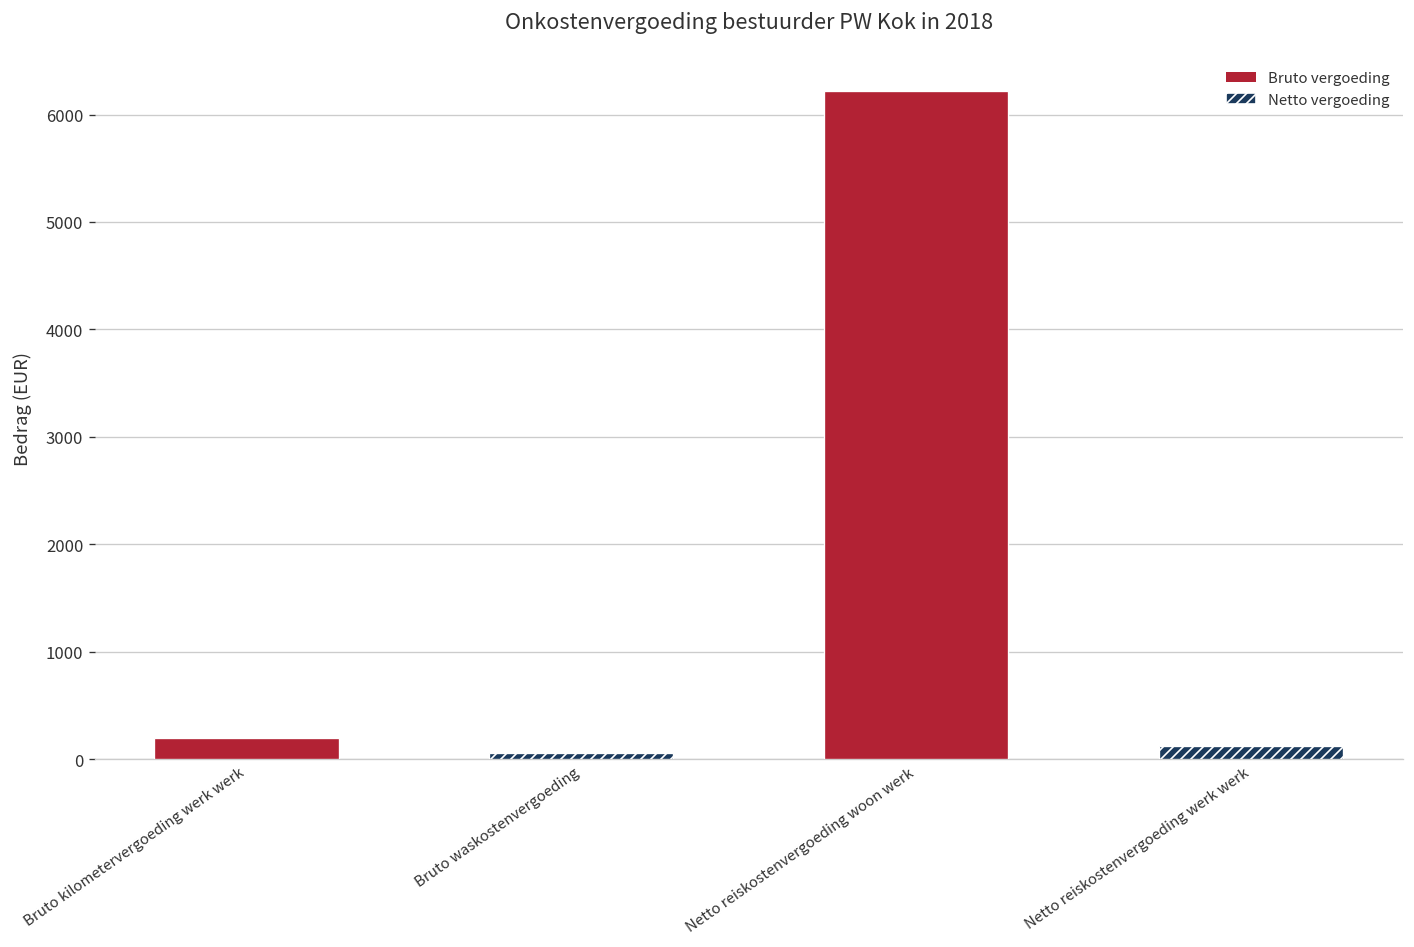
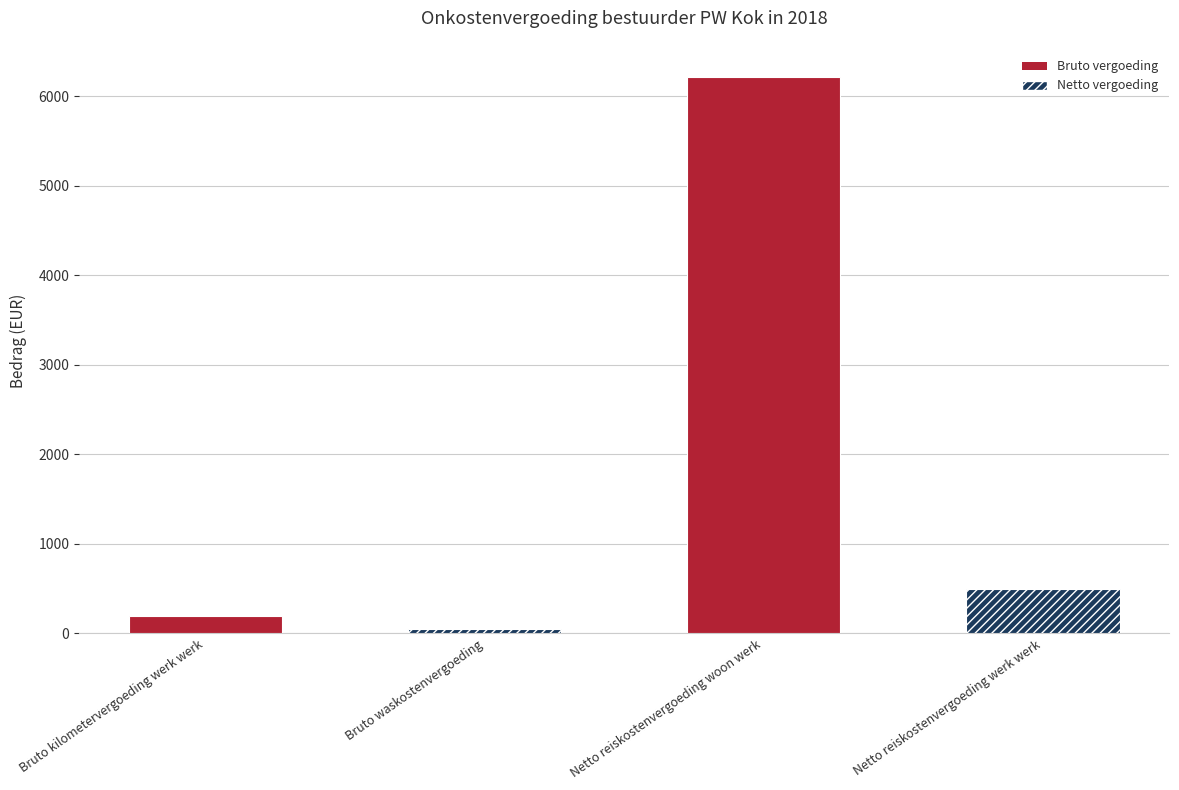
Netto reiskostenvergoeding werk werk: 100 -> 500
